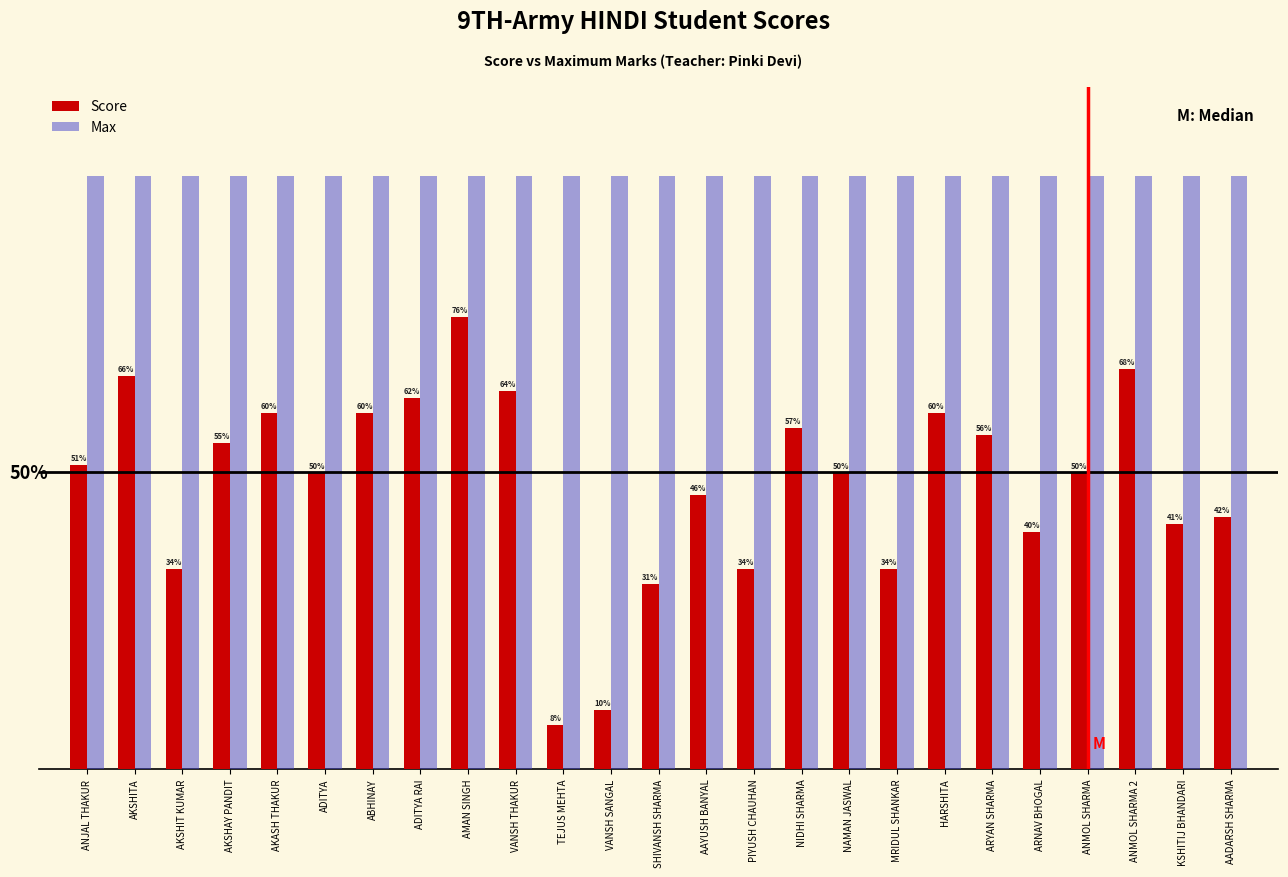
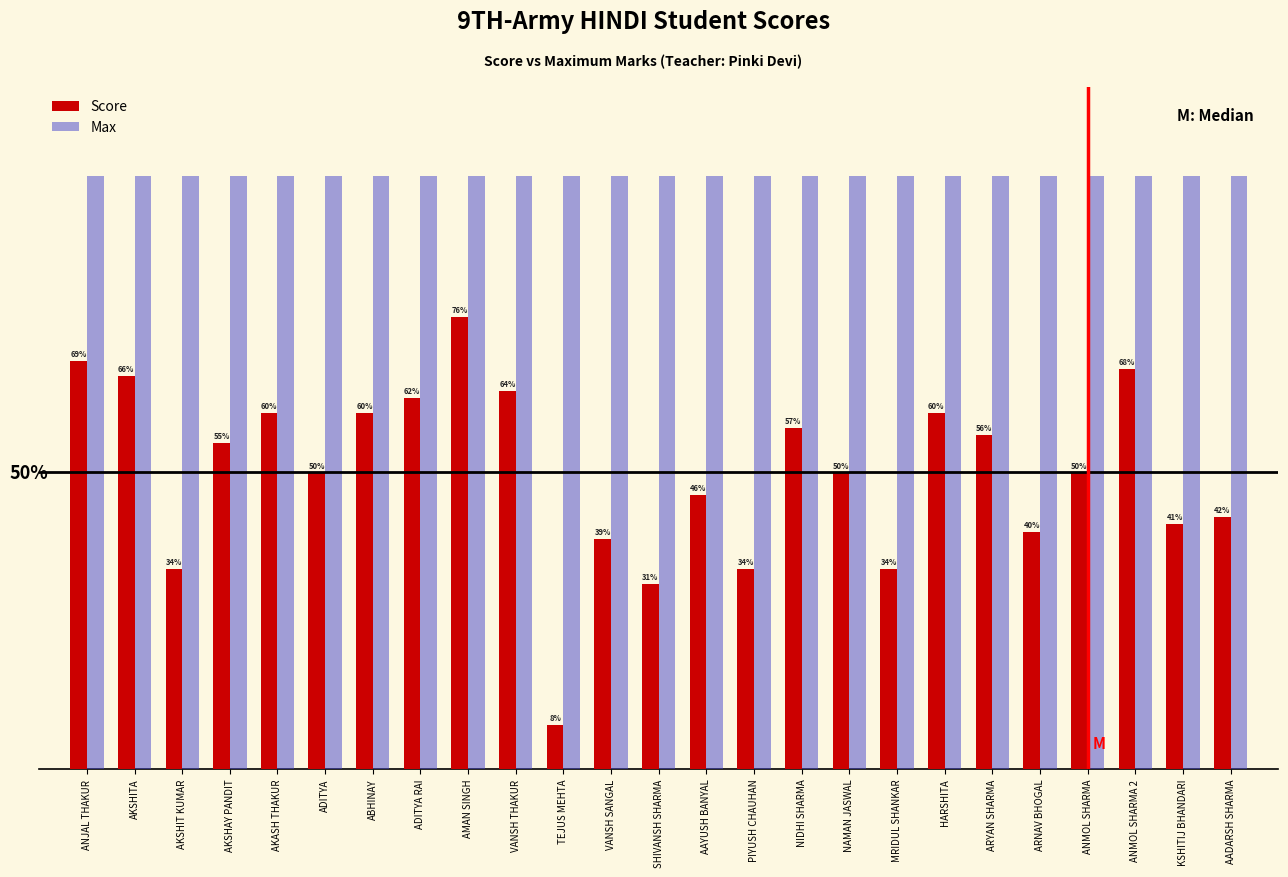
Score, ANJAL THAKUR: 51% -> 69%
Score, VANSH SANGAL: 10% -> 39%
